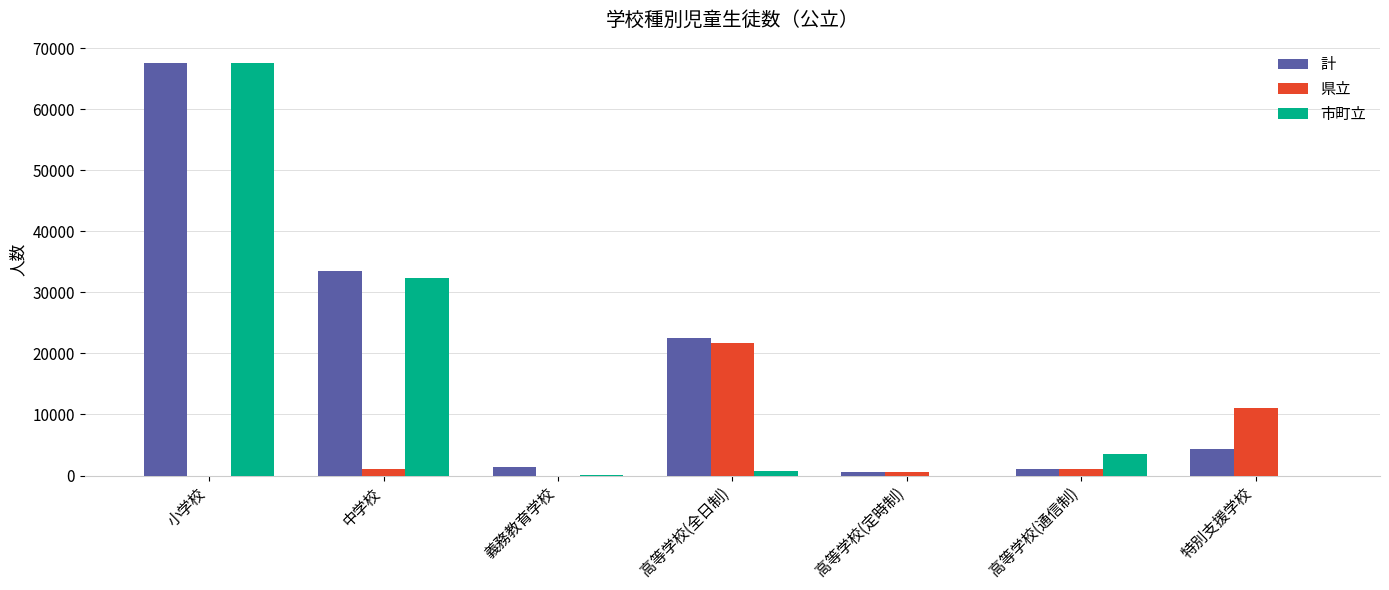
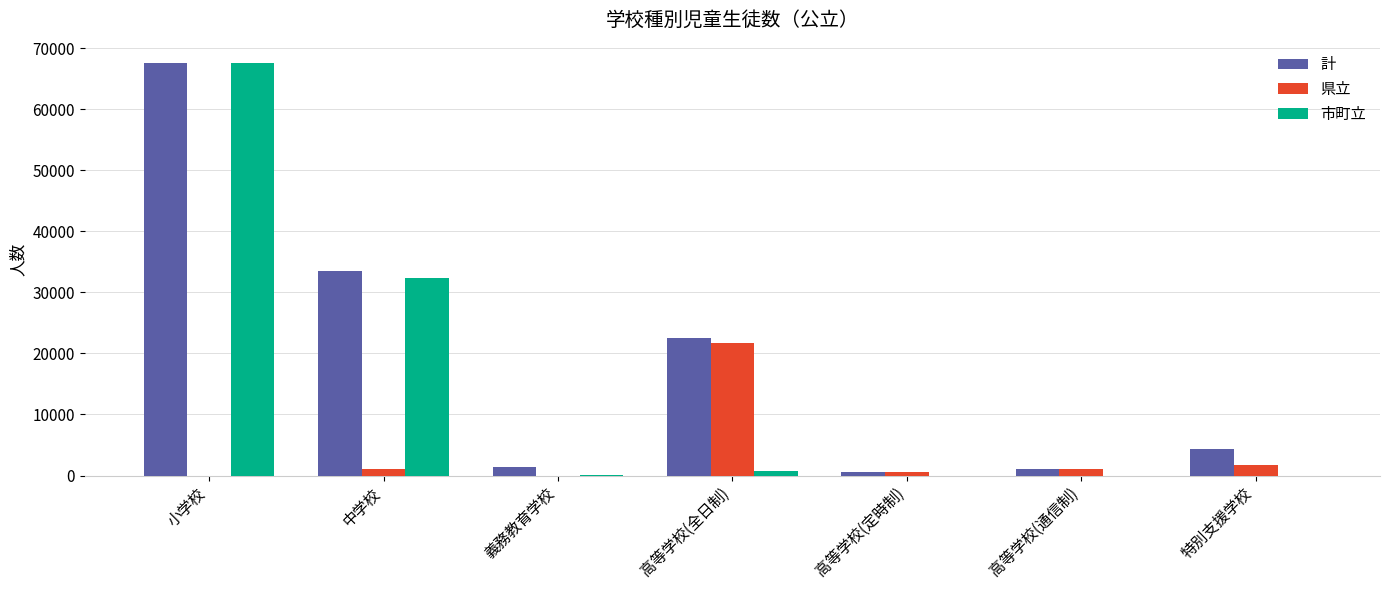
市町立, 高等学校(通信制): 4000 -> 0
県立, 特別支援学校: 11000 -> 2000
